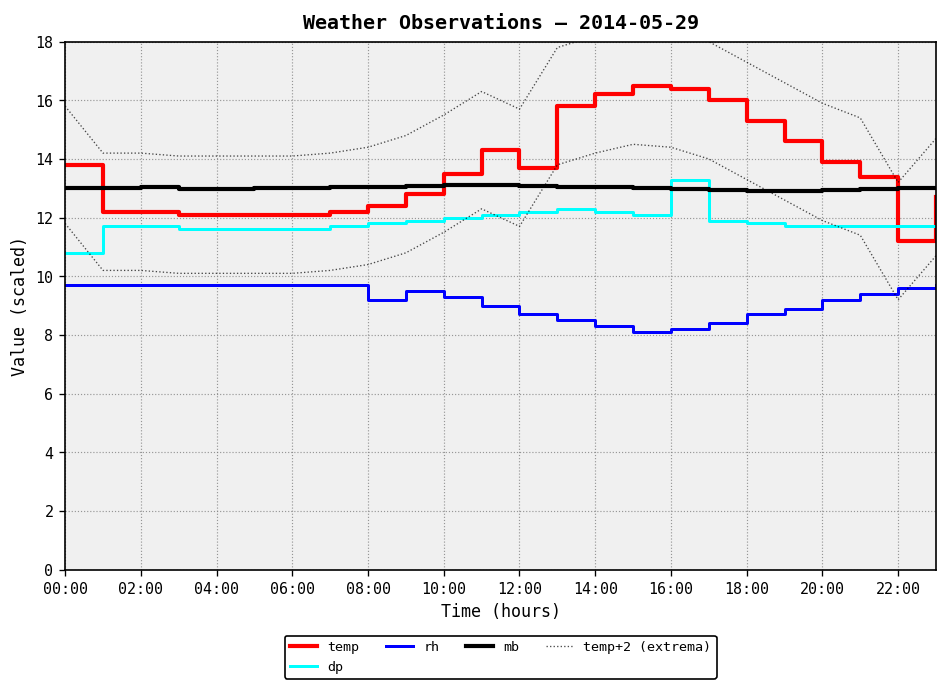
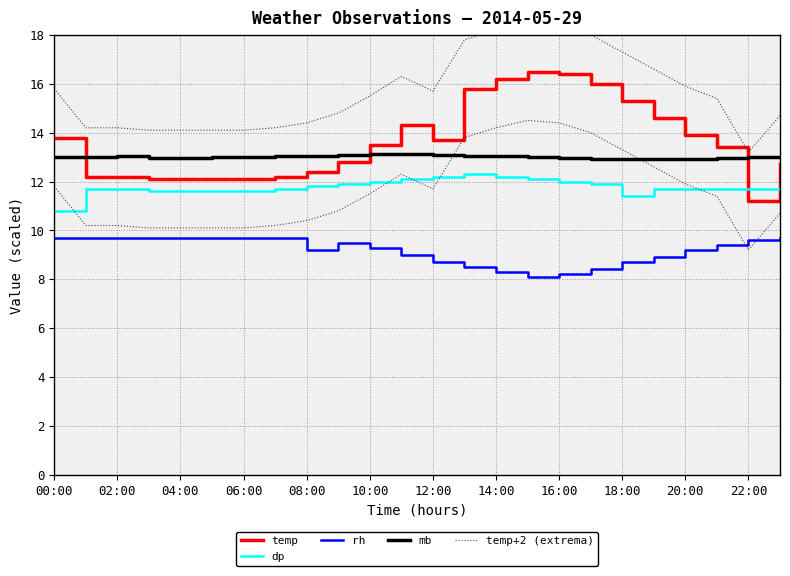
dp, 16:00: 13.3 -> 12.0
dp, 18:00: 11.8 -> 11.4
